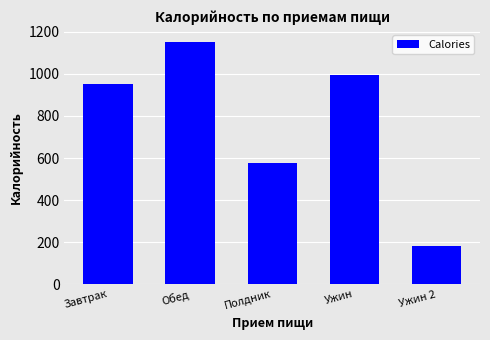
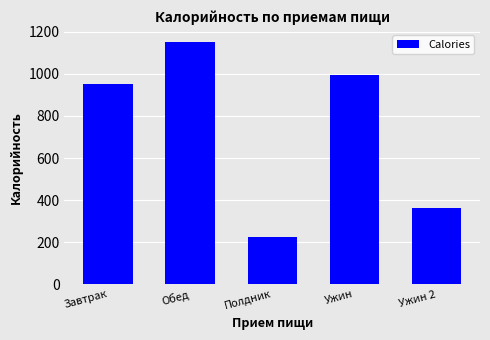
Полдник: 580 -> 230
Ужин 2: 180 -> 360
